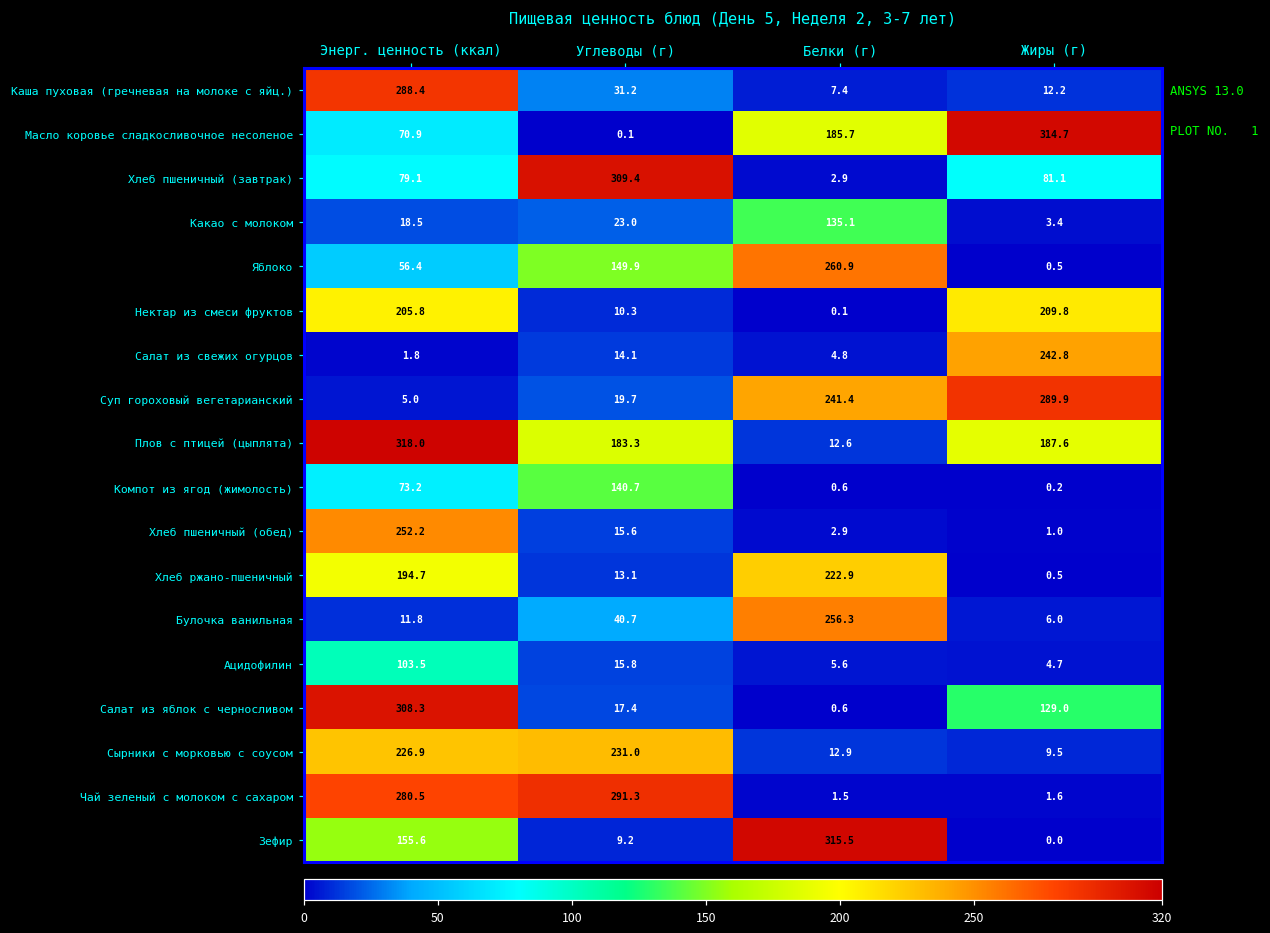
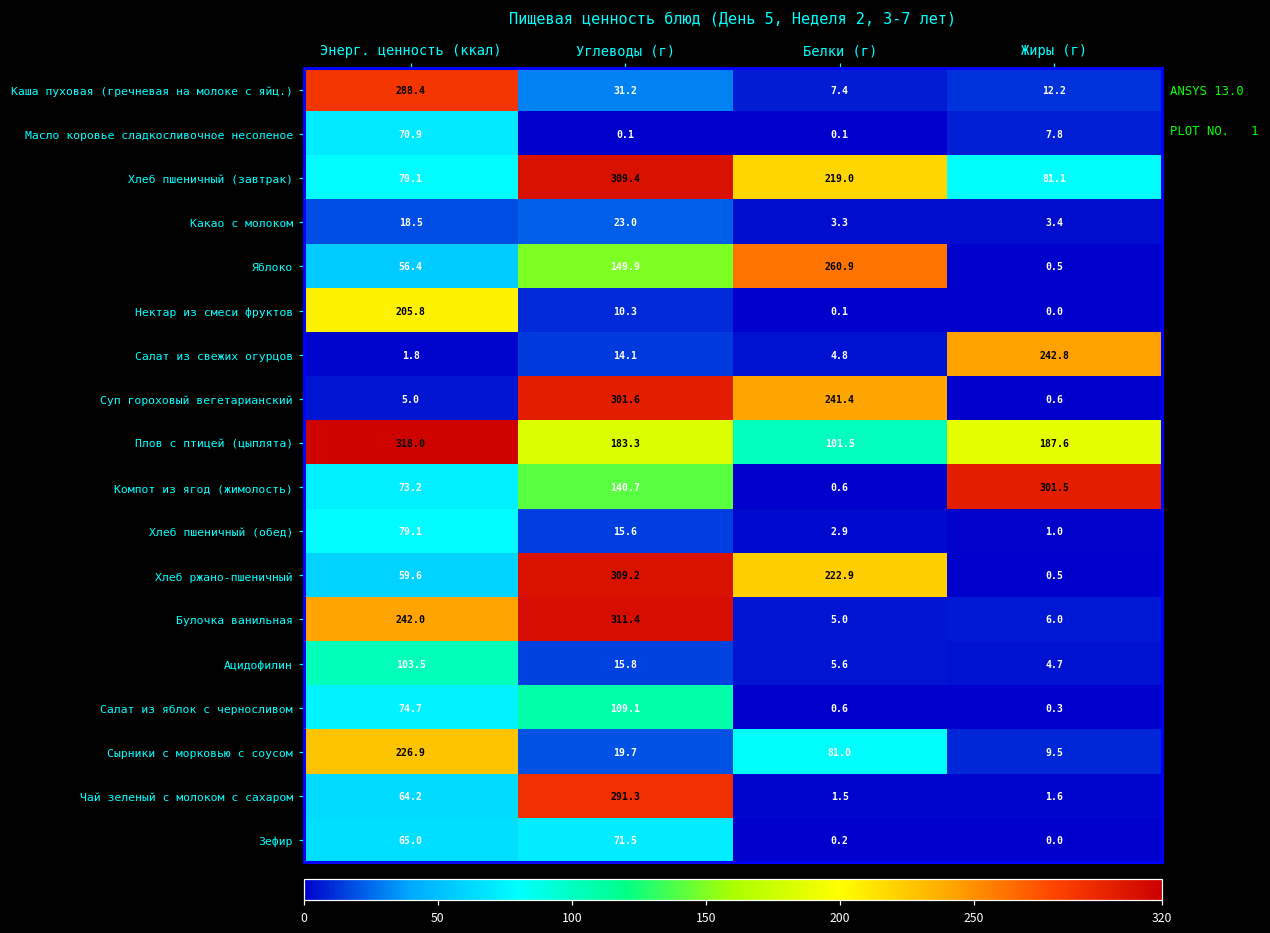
Масло коровье сладкосливочное несоленое, Белки (г): 185.7 -> 0.1
Масло коровье сладкосливочное несоленое, Жиры (г): 314.7 -> 7.8
Хлеб пшеничный (завтрак), Белки (г): 2.9 -> 219.0
Какао с молоком, Белки (г): 135.1 -> 3.3
Нектар из смеси фруктов, Жиры (г): 209.8 -> 0.0
Суп гороховый вегетарианский, Углеводы (г): 19.7 -> 301.6
Суп гороховый вегетарианский, Жиры (г): 289.9 -> 0.6
Плов с птицей (цыплята), Белки (г): 12.6 -> 101.5
Компот из ягод (жимолость), Жиры (г): 0.2 -> 301.5
Хлеб пшеничный (обед), Энерг. ценность (ккал): 252.2 -> 79.1
Хлеб ржано-пшеничный, Энерг. ценность (ккал): 194.7 -> 59.6
Хлеб ржано-пшеничный, Углеводы (г): 13.1 -> 309.2
Булочка ванильная, Энерг. ценность (ккал): 11.8 -> 242.0
Булочка ванильная, Углеводы (г): 40.7 -> 311.4
Булочка ванильная, Белки (г): 256.3 -> 5.0
Салат из яблок с черносливом, Энерг. ценность (ккал): 308.3 -> 74.7
Салат из яблок с черносливом, Углеводы (г): 17.4 -> 109.1
Салат из яблок с черносливом, Жиры (г): 129.0 -> 0.3
Сырники с морковью с соусом, Углеводы (г): 231.0 -> 19.7
Сырники с морковью с соусом, Белки (г): 12.9 -> 81.0
Чай зеленый с молоком с сахаром, Энерг. ценность (ккал): 280.5 -> 64.2
Зефир, Энерг. ценность (ккал): 155.6 -> 65.0
Зефир, Углеводы (г): 9.2 -> 71.5
Зефир, Белки (г): 315.5 -> 0.2
